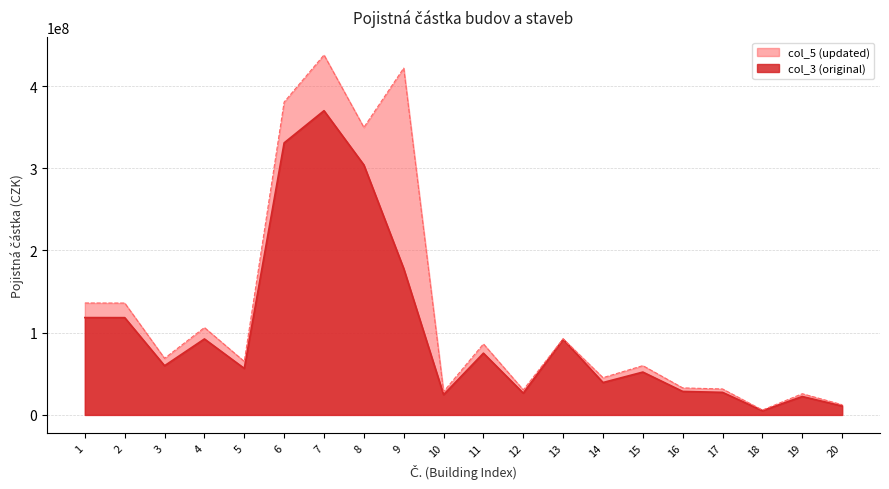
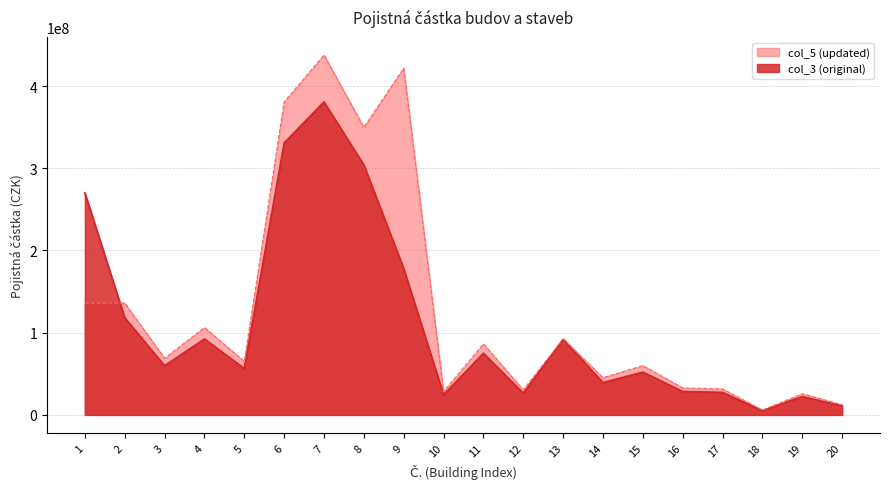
col_3 (original), 1: 120000000 -> 270000000
col_3 (original), 7: 370000000 -> 380000000
